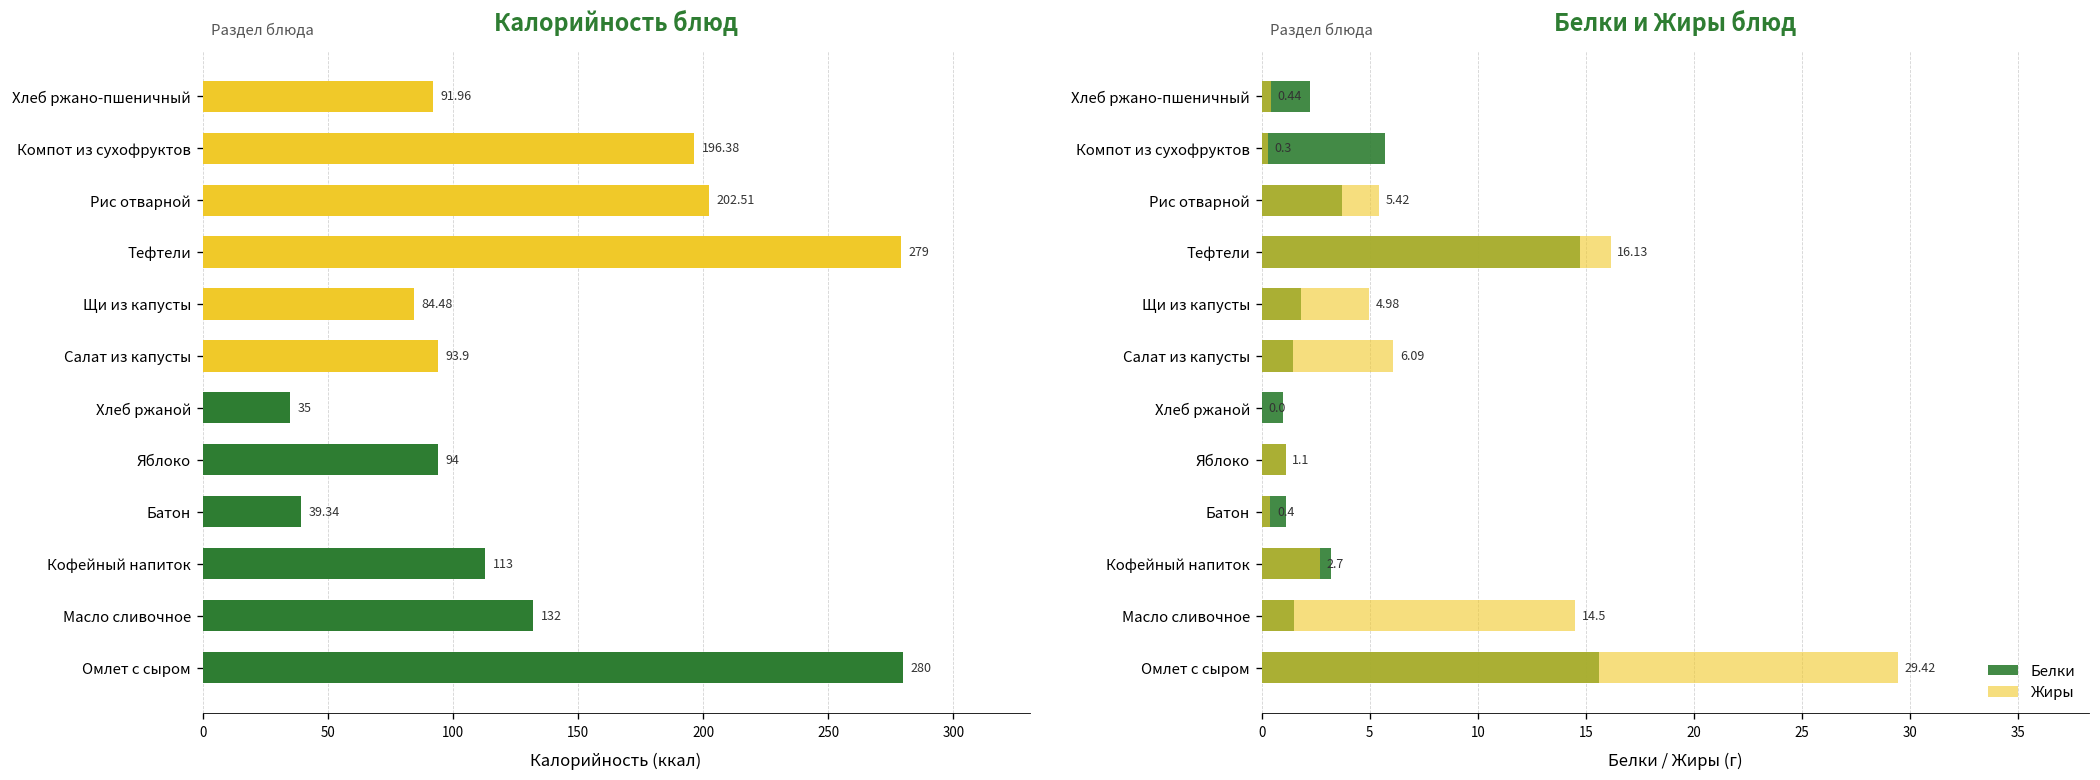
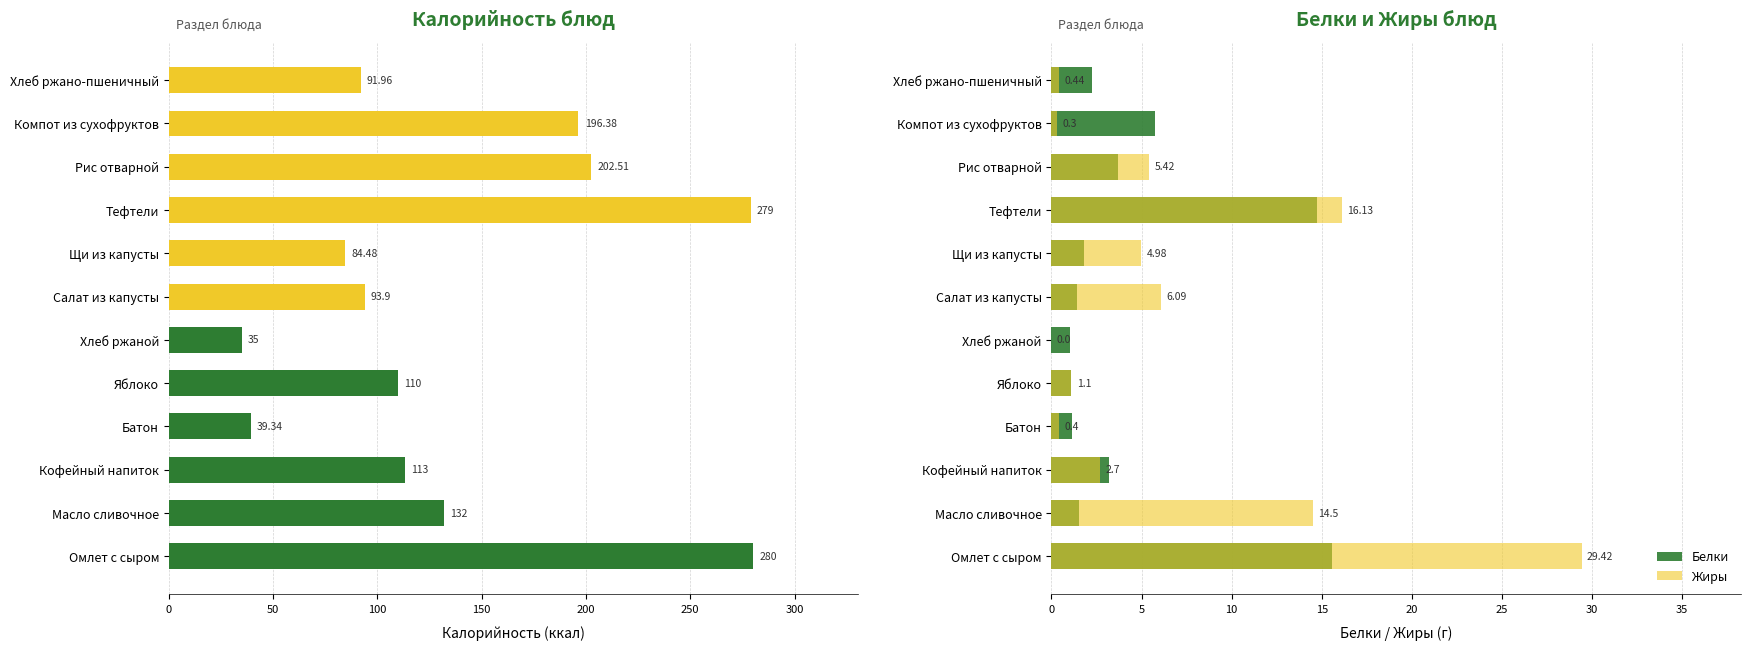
Калорийность блюд, Яблоко: 94 -> 110
